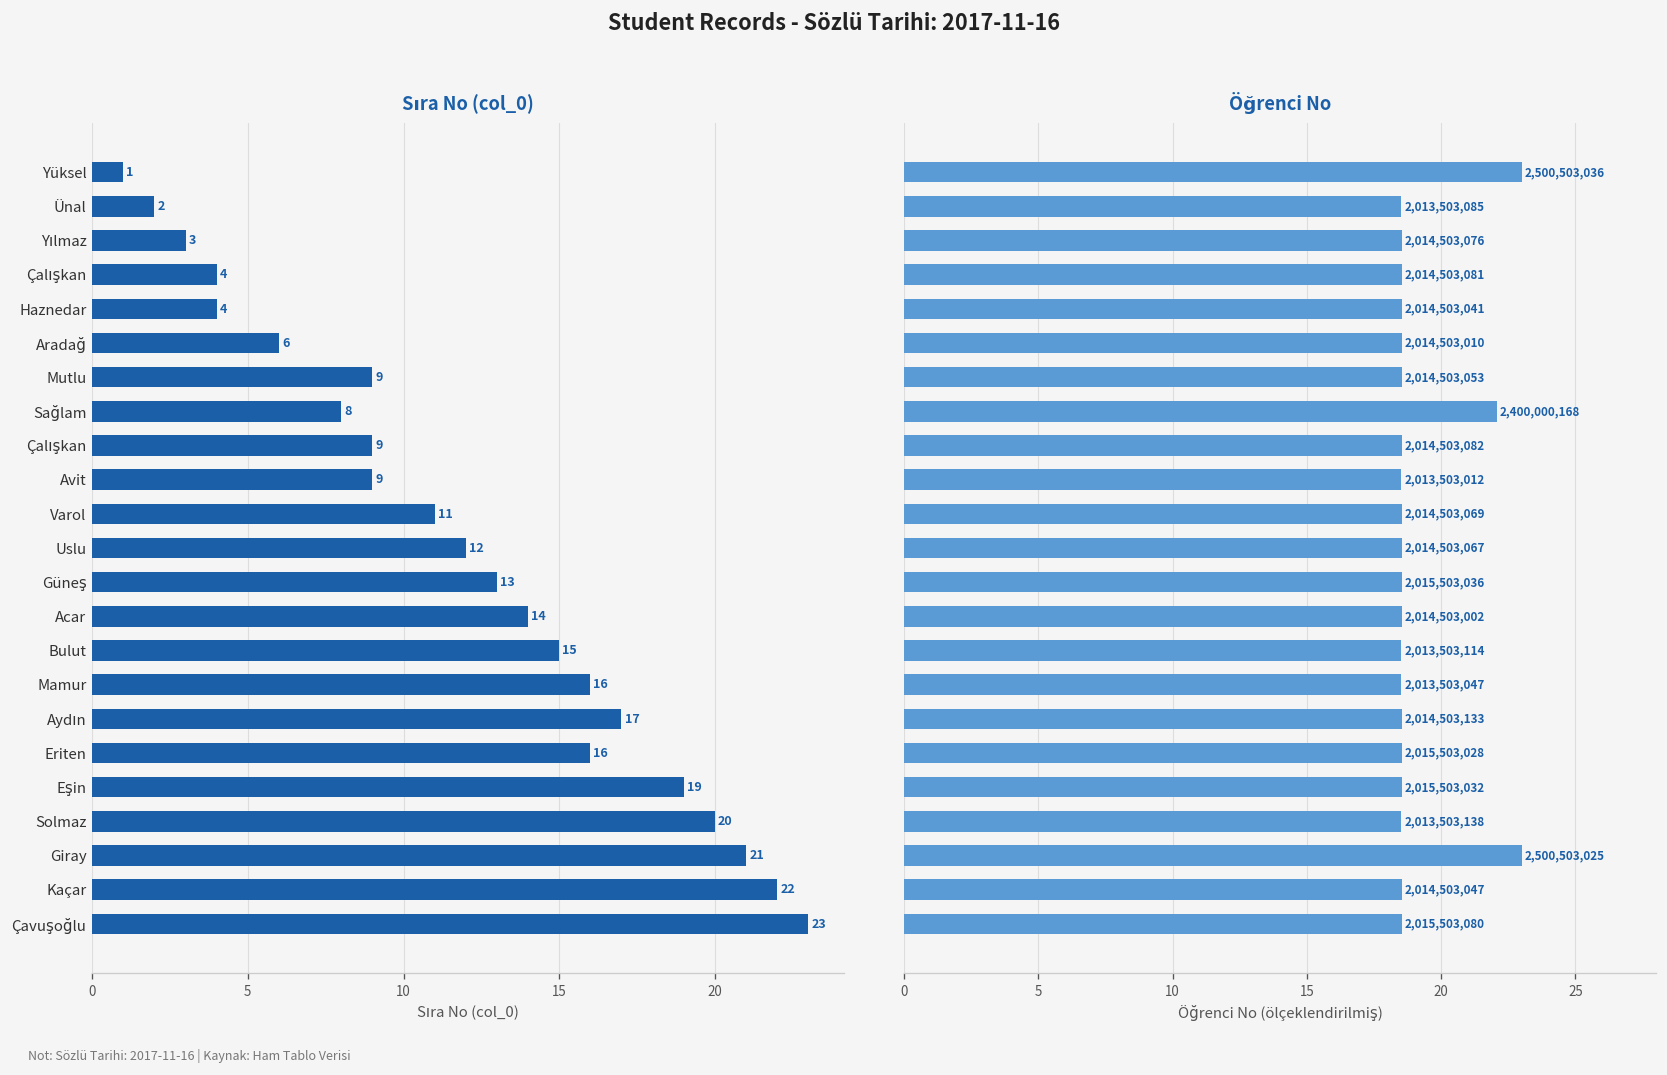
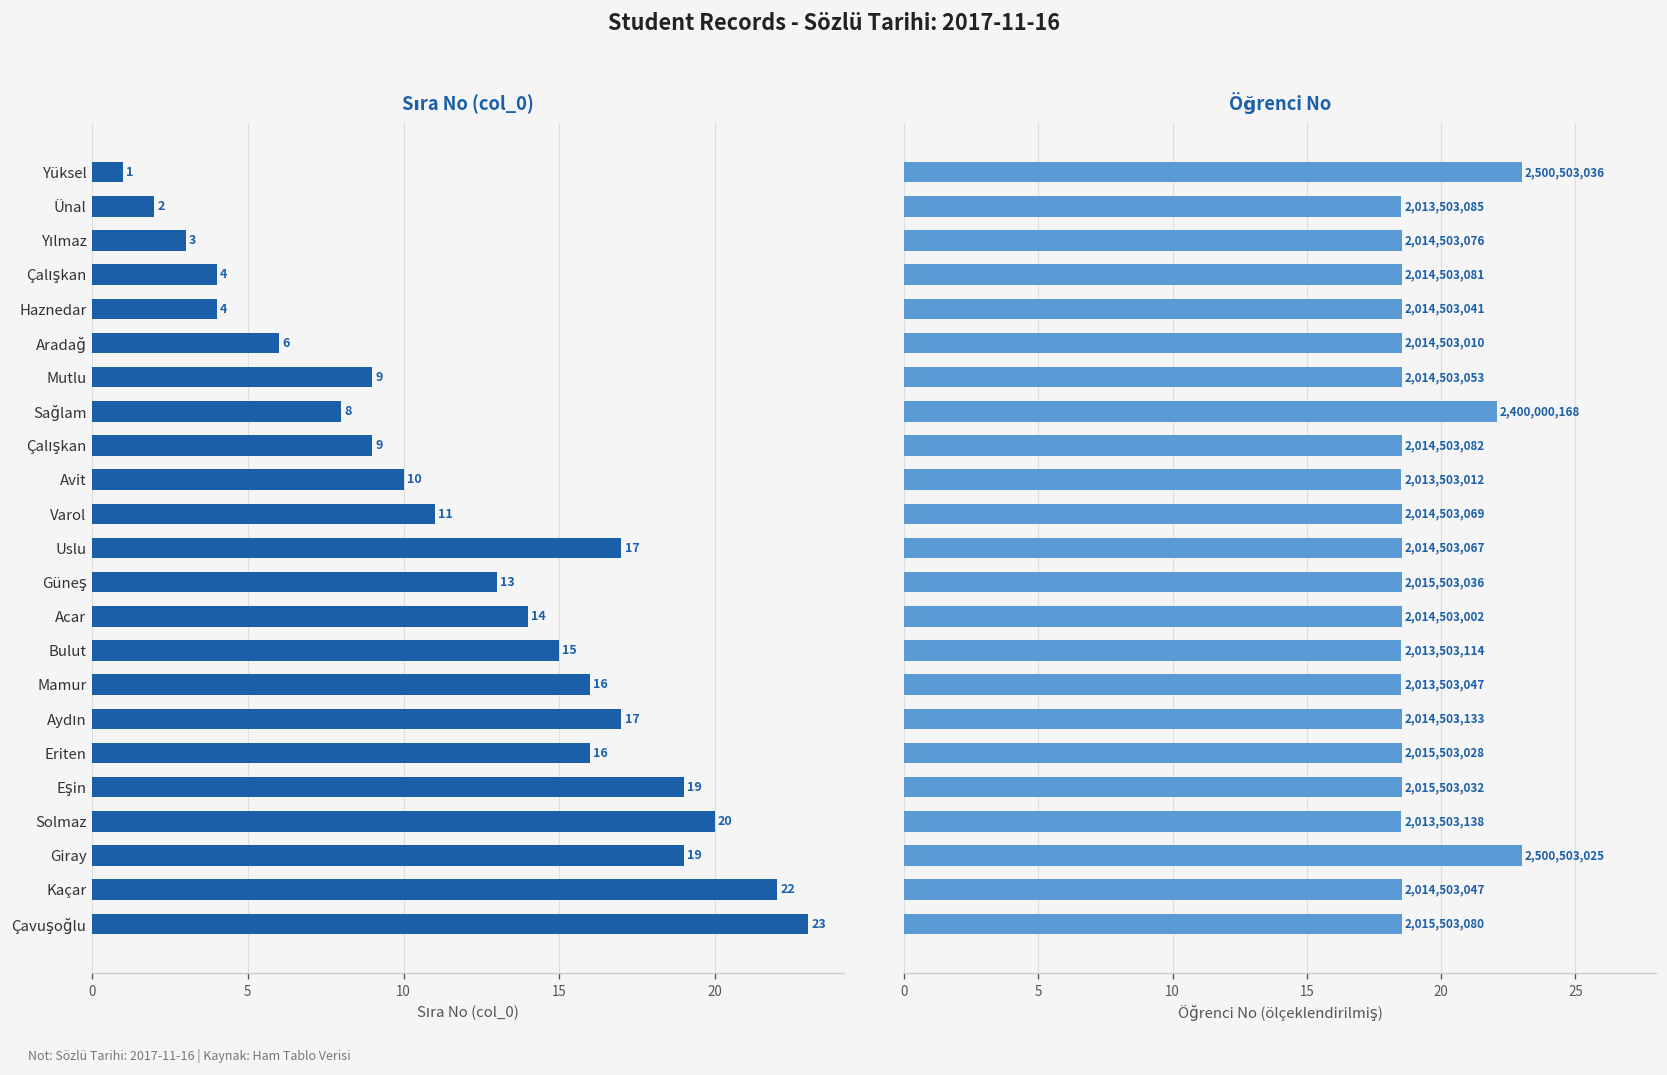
Sıra No (col_0), Avit: 9 -> 10
Sıra No (col_0), Uslu: 12 -> 17
Sıra No (col_0), Giray: 21 -> 19
